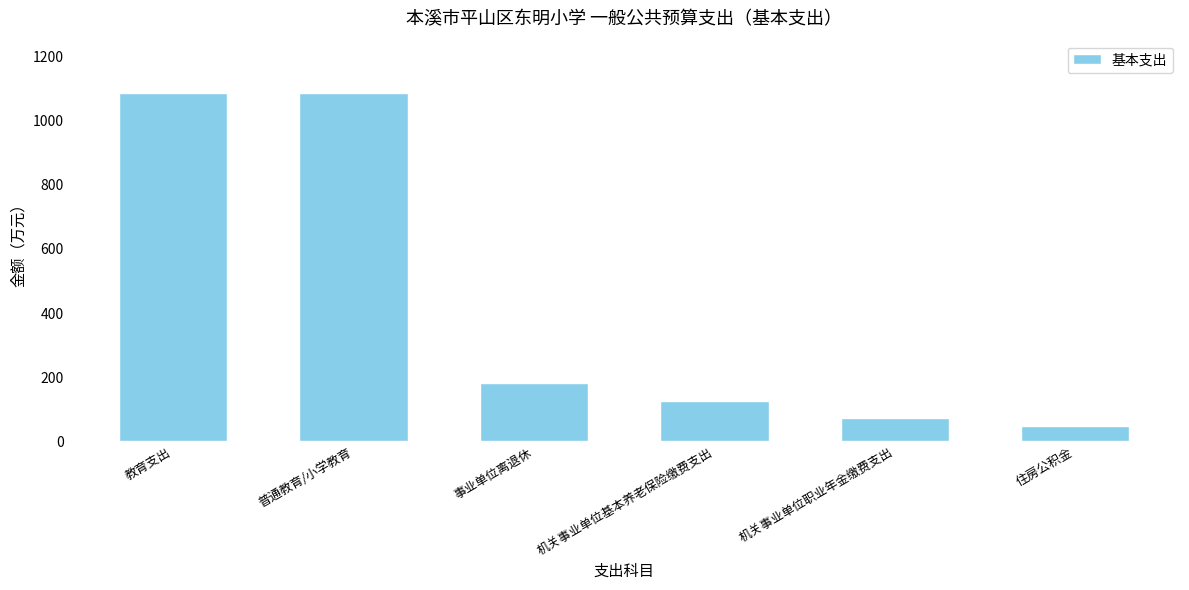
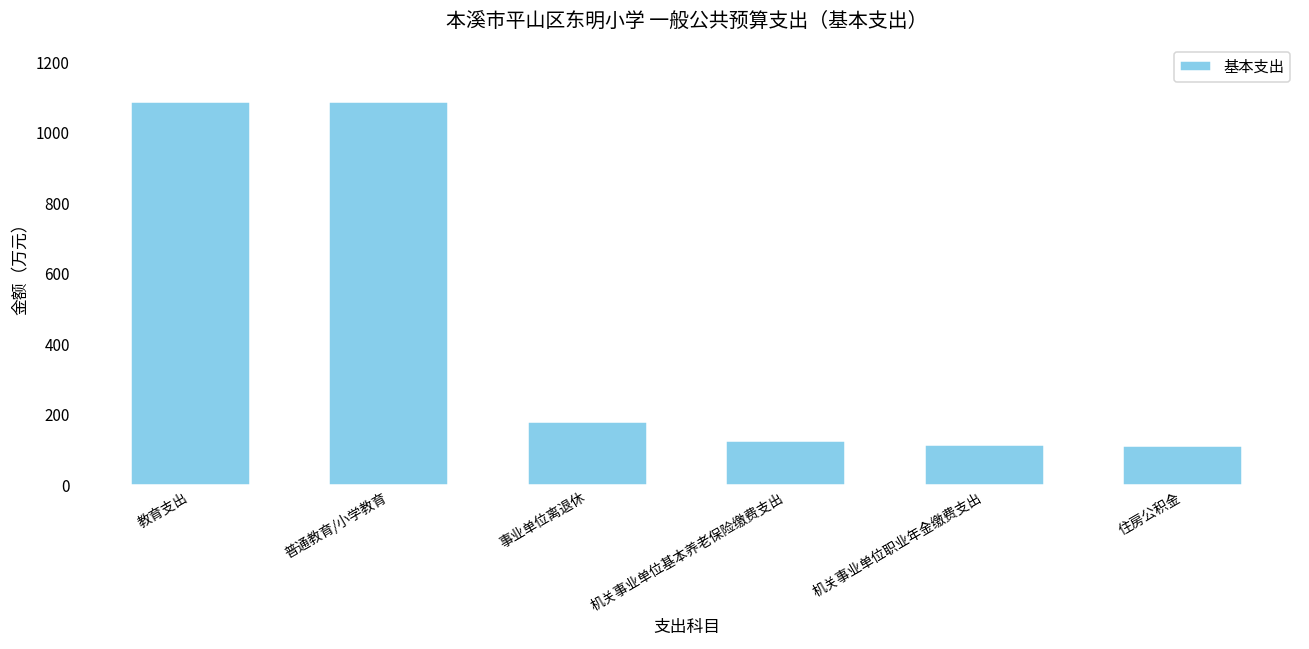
机关事业单位职业年金缴费支出: 70 -> 120
住房公积金: 50 -> 110
